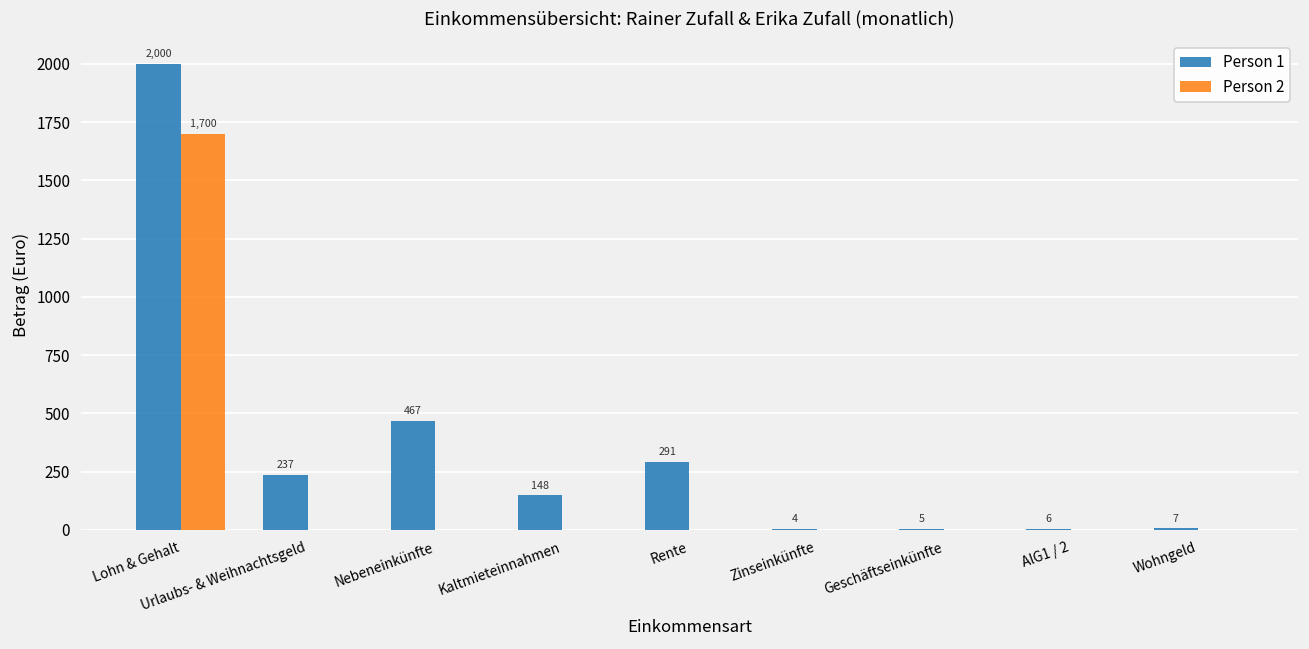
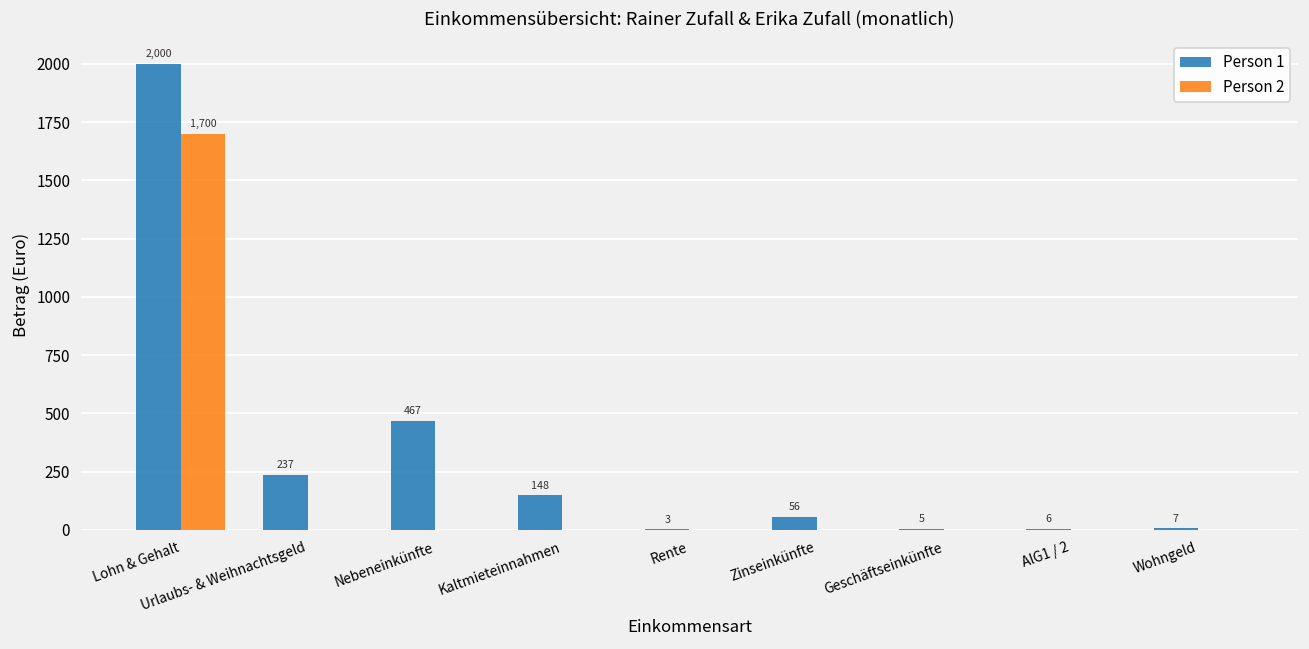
Person 1, Rente: 291 -> 3
Person 1, Zinseinkünfte: 4 -> 56
